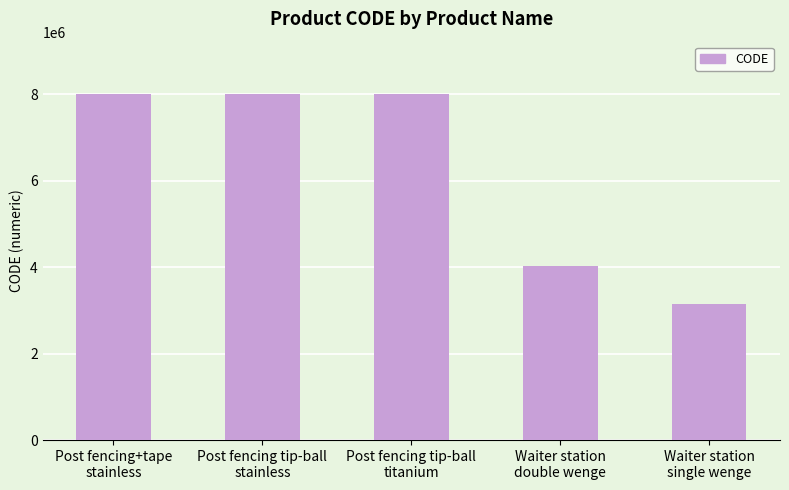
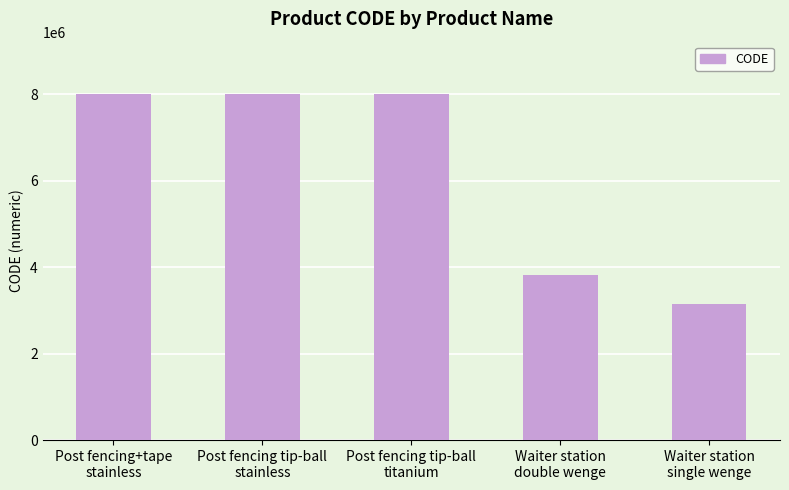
Waiter station double wenge: 4000000 -> 3800000
